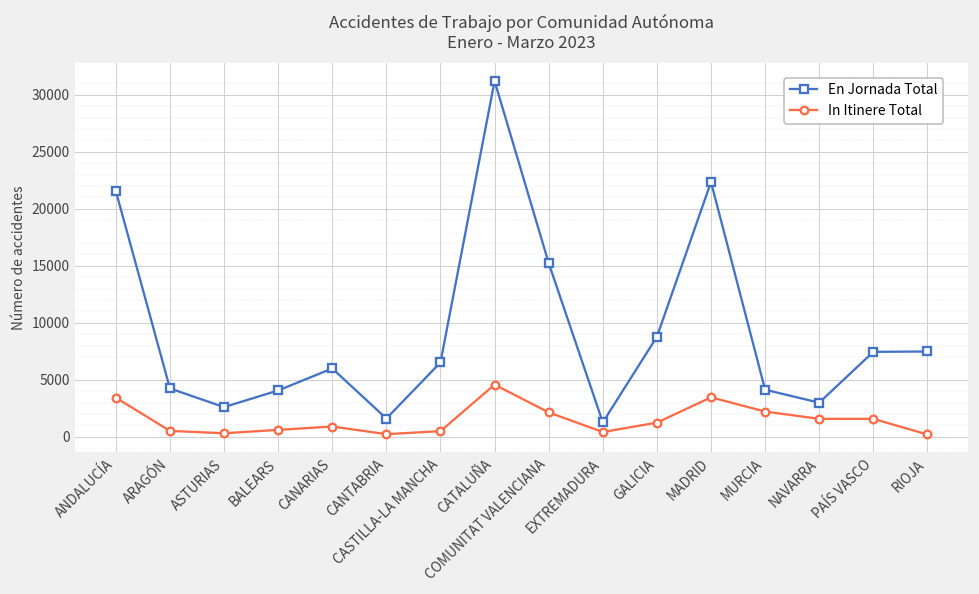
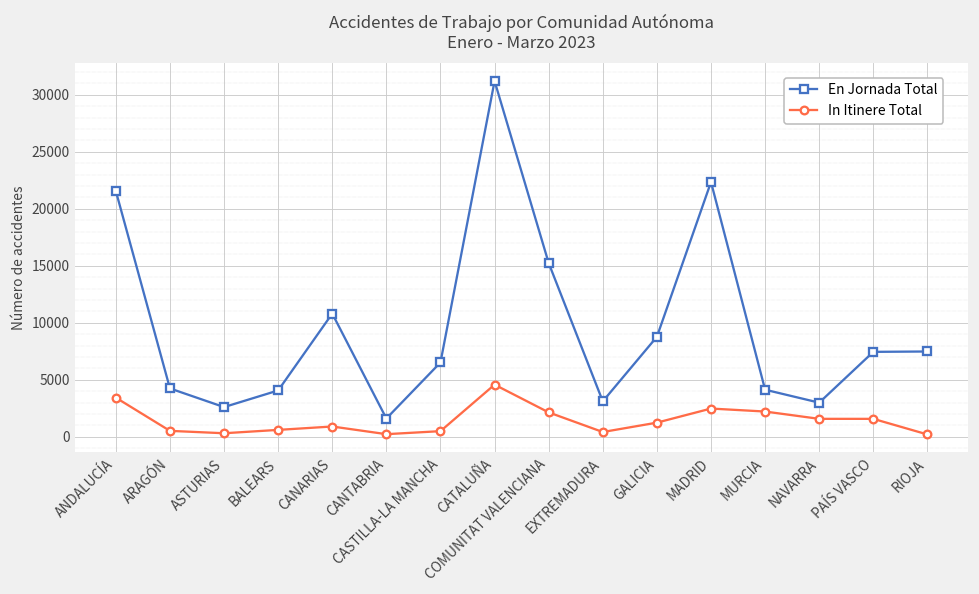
En Jornada Total, CANARIAS: 6000 -> 10800
En Jornada Total, EXTREMADURA: 1300 -> 3100
In Itinere Total, MADRID: 3500 -> 2500
